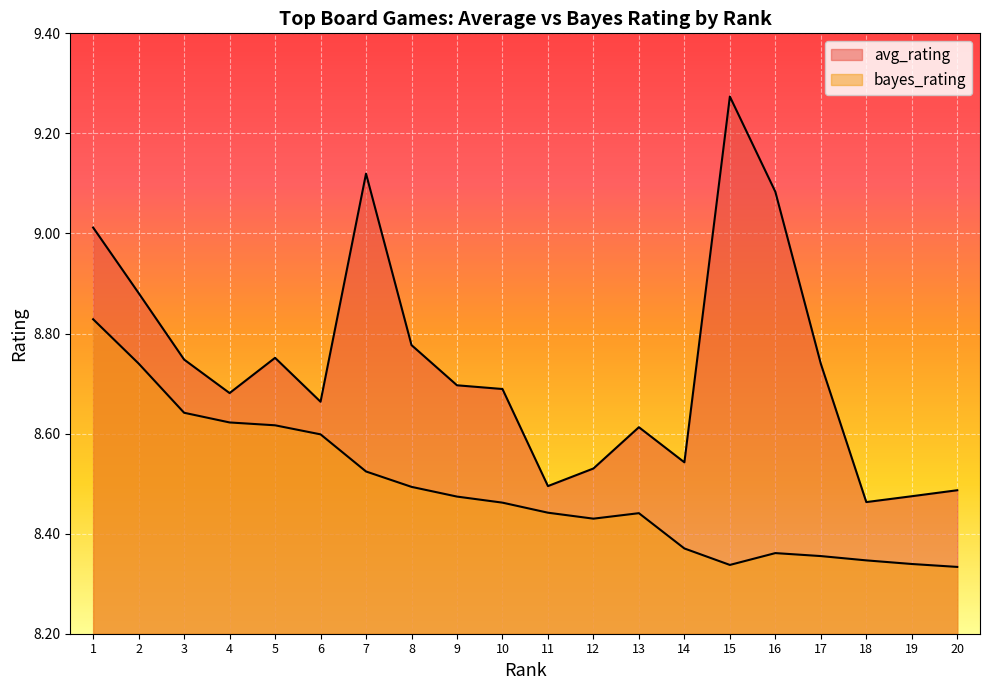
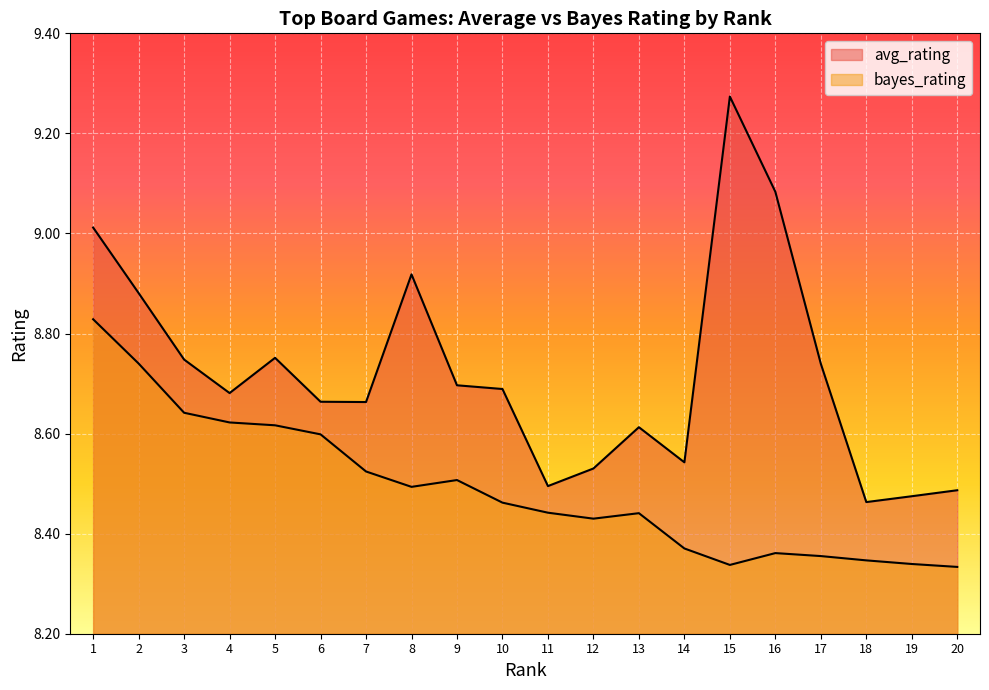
avg_rating, 7: 9.12 -> 8.66
avg_rating, 8: 8.78 -> 8.92
bayes_rating, 9: 8.47 -> 8.51
